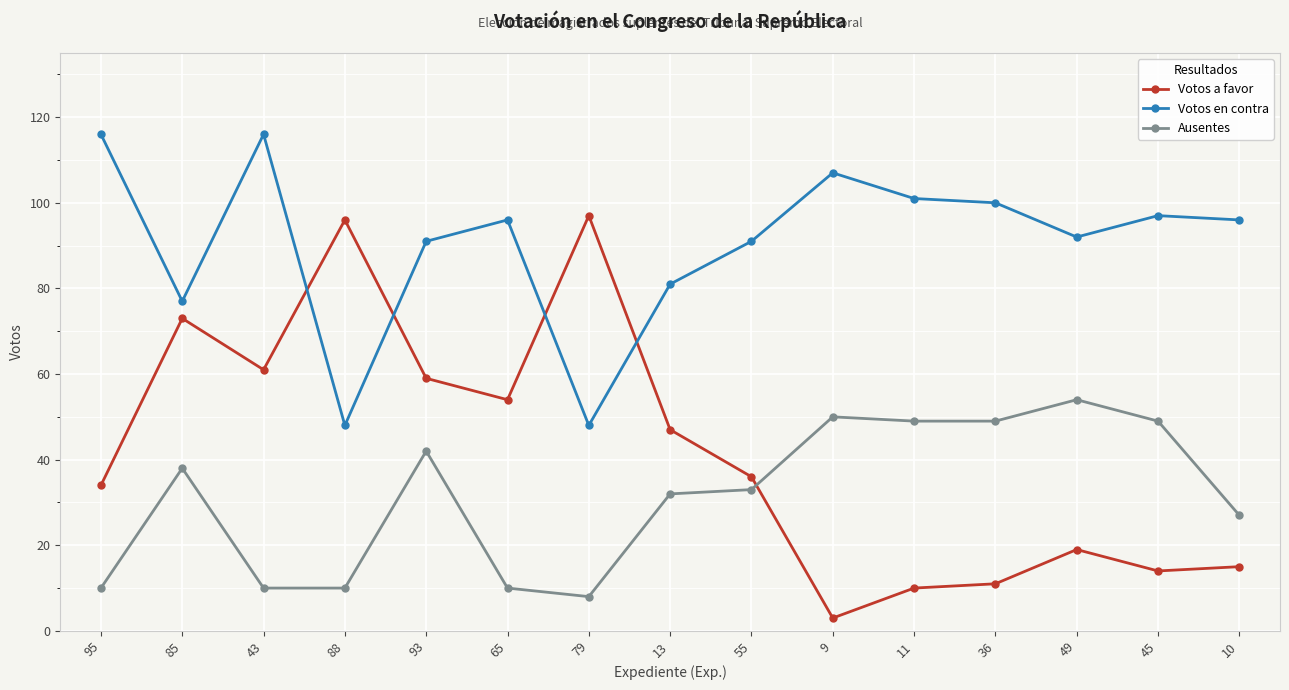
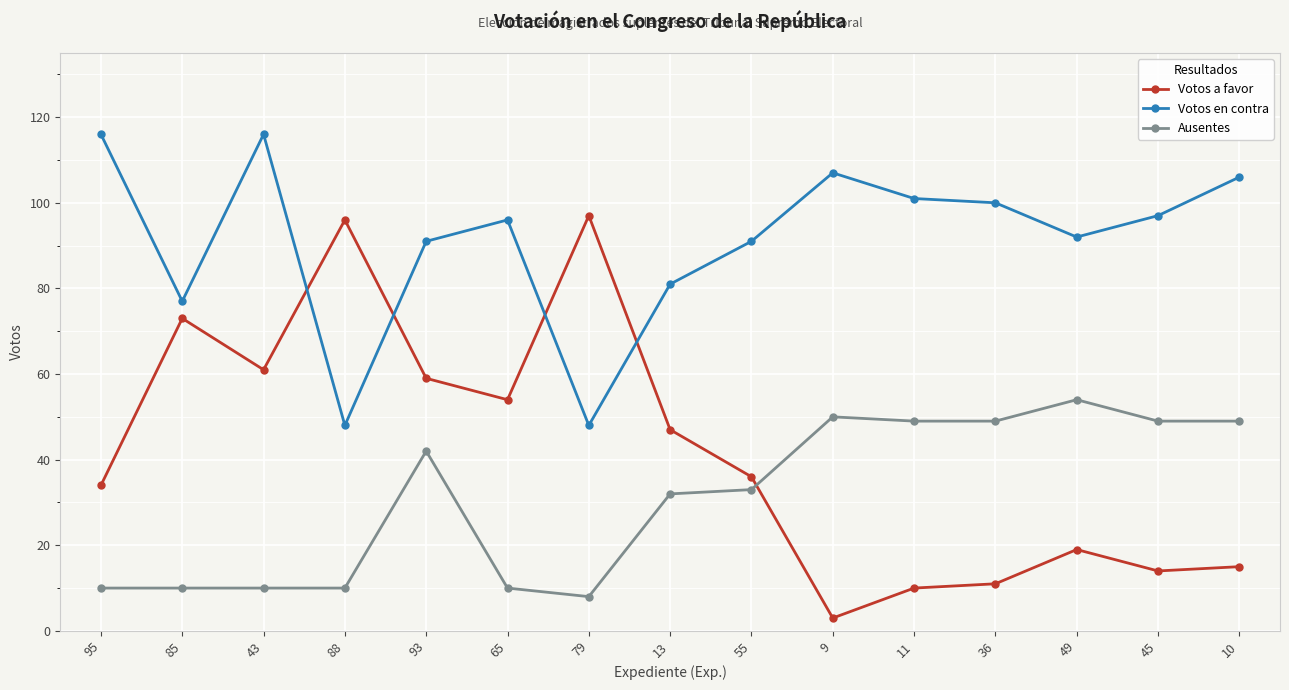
Ausentes, 85: 38 -> 10
Votos en contra, 10: 96 -> 106
Ausentes, 10: 27 -> 49
